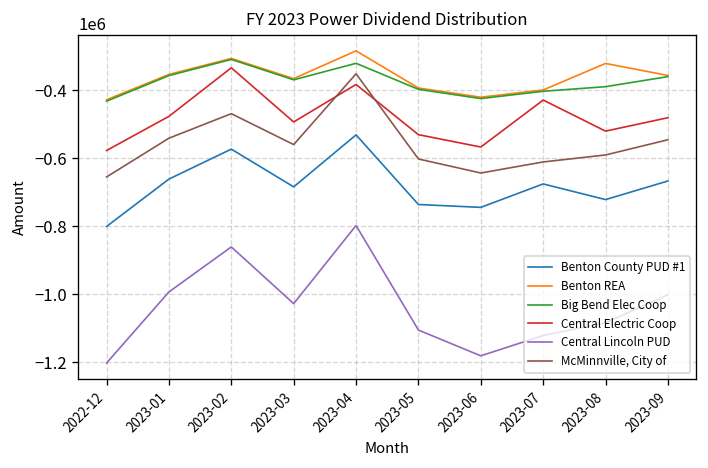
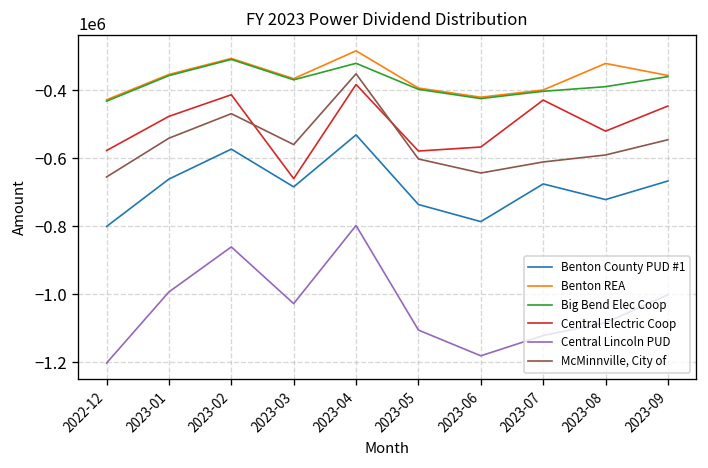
Central Electric Coop, 2023-02: -330000 -> -410000
Central Electric Coop, 2023-03: -490000 -> -660000
Central Electric Coop, 2023-05: -530000 -> -580000
Benton County PUD #1, 2023-06: -740000 -> -790000
Central Electric Coop, 2023-09: -480000 -> -450000
